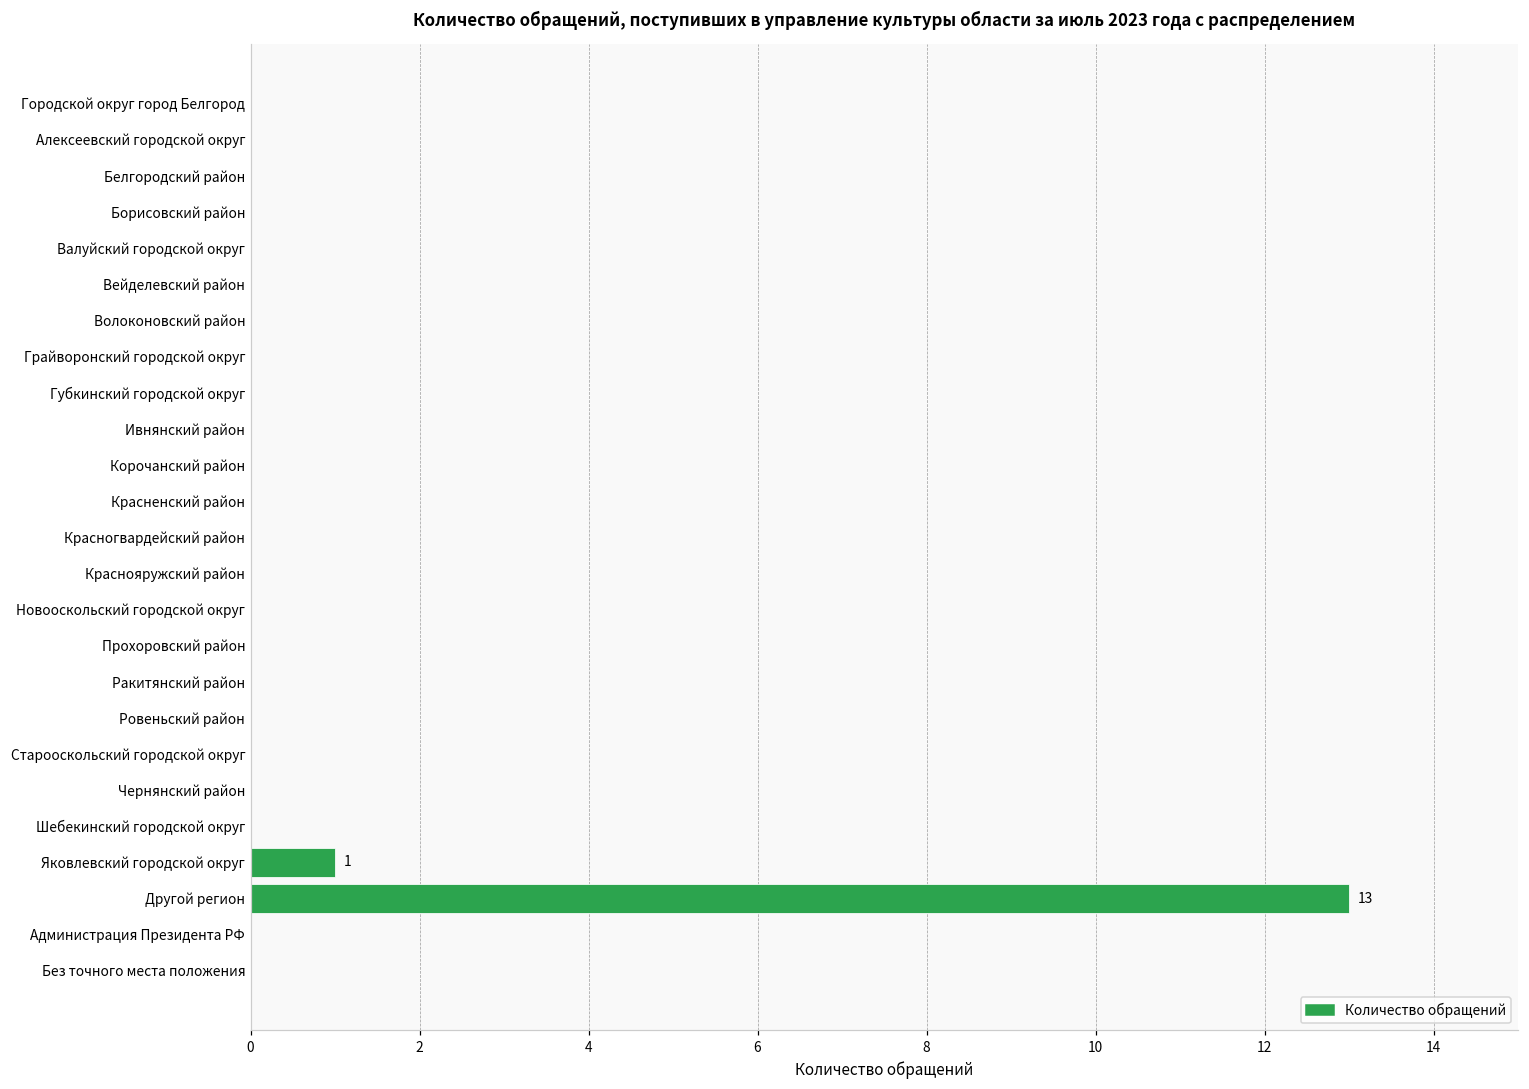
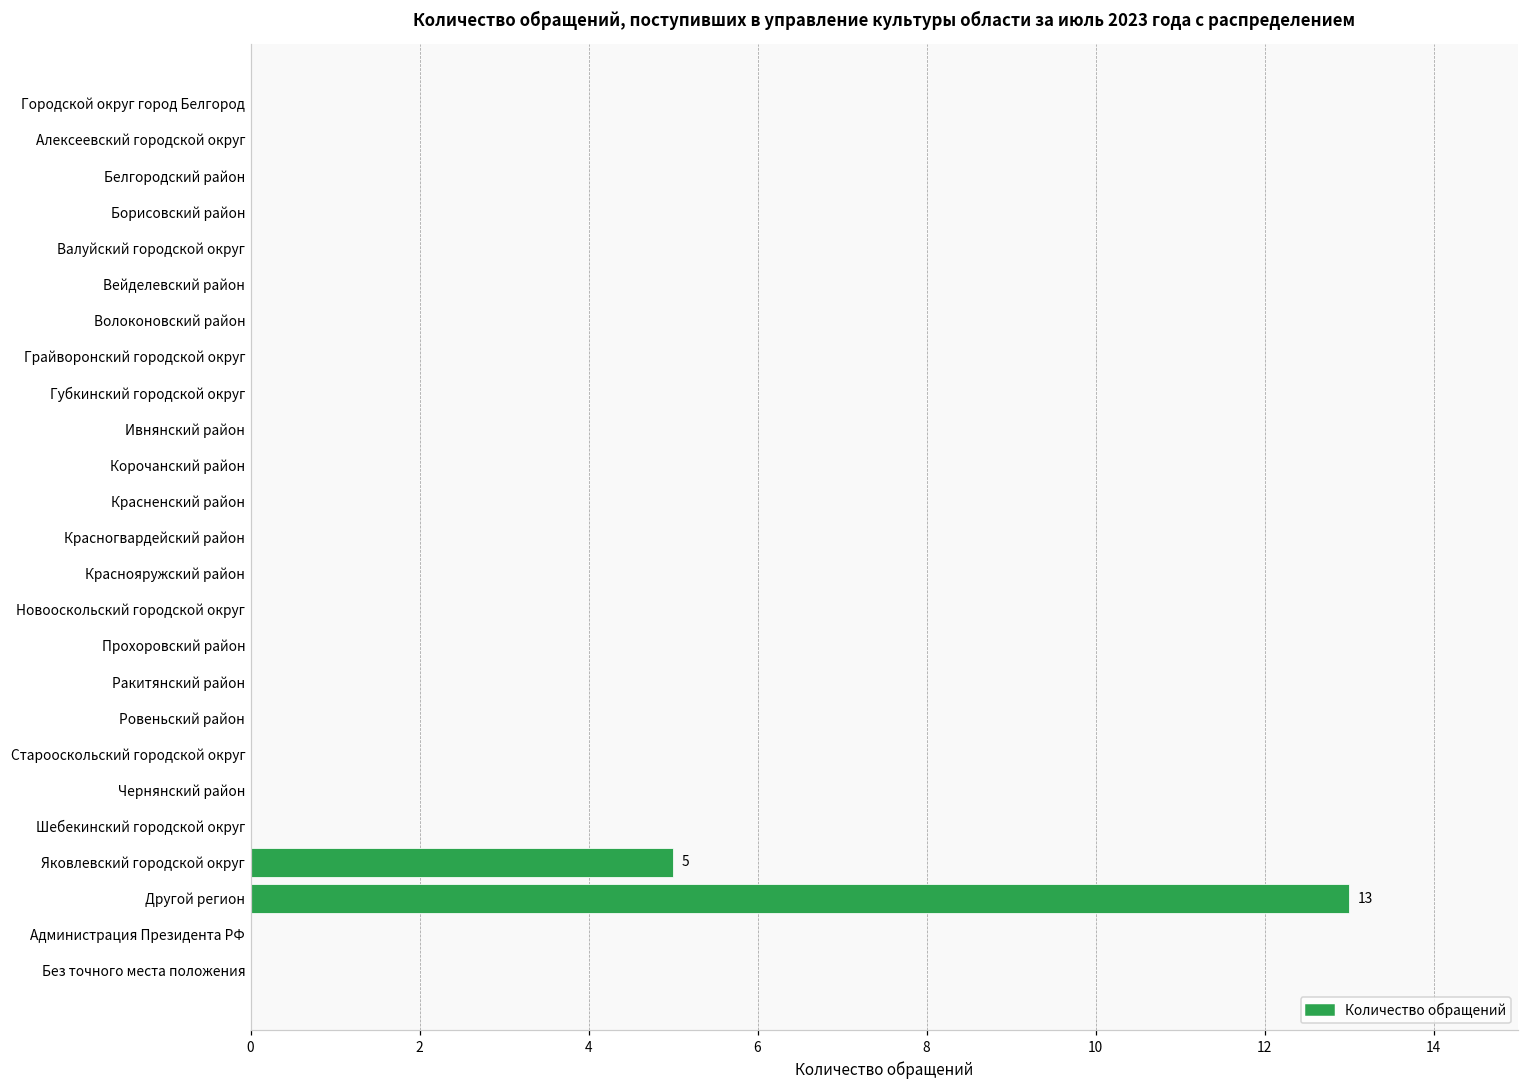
Яковлевский городской округ: 1 -> 5
